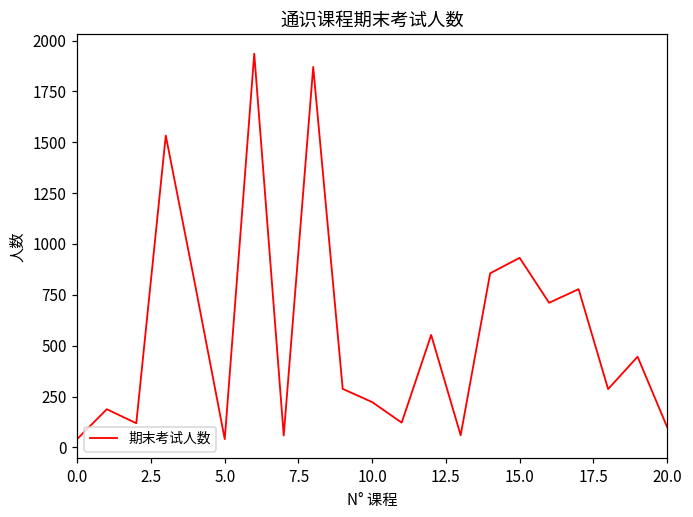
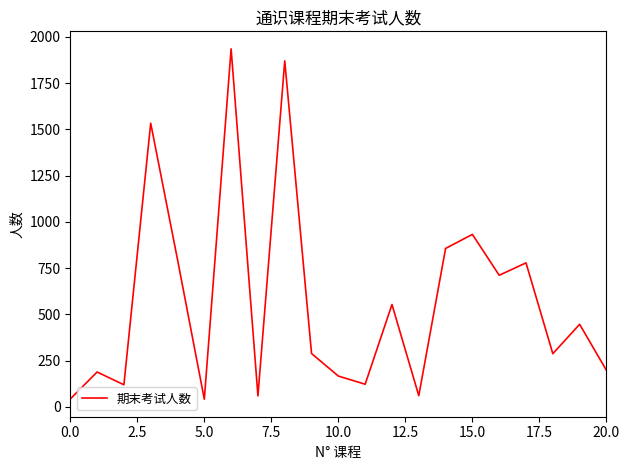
10.0: 220 -> 170
20.0: 100 -> 200
